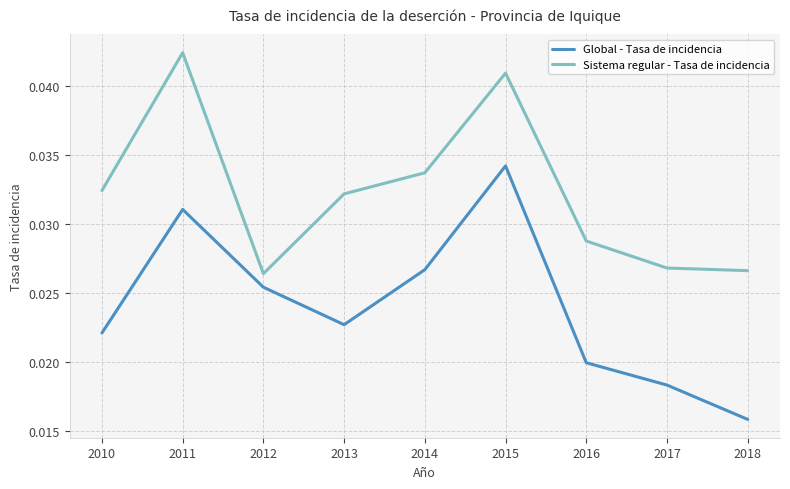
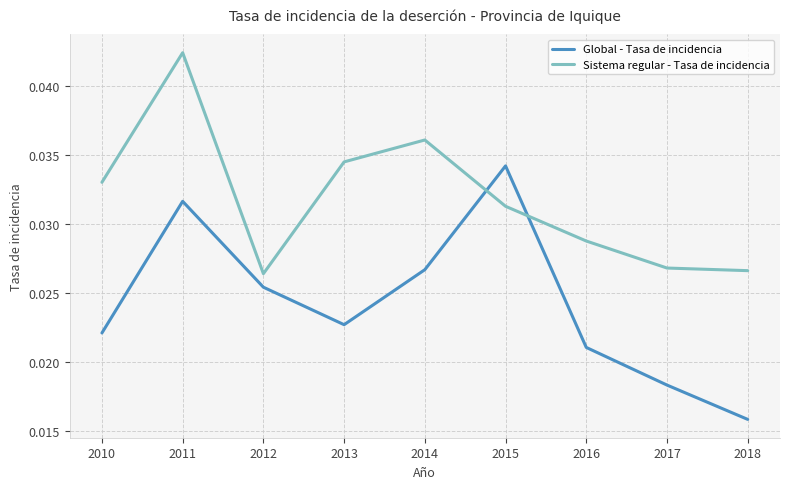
Sistema regular - Tasa de incidencia, 2010: 0.0324 -> 0.0330
Global - Tasa de incidencia, 2011: 0.0310 -> 0.0316
Sistema regular - Tasa de incidencia, 2013: 0.0322 -> 0.0345
Sistema regular - Tasa de incidencia, 2014: 0.0337 -> 0.0361
Sistema regular - Tasa de incidencia, 2015: 0.0409 -> 0.0313
Global - Tasa de incidencia, 2016: 0.0199 -> 0.0210
